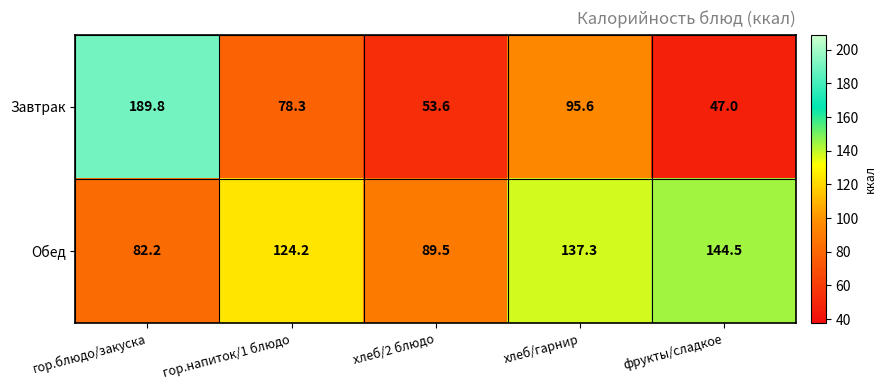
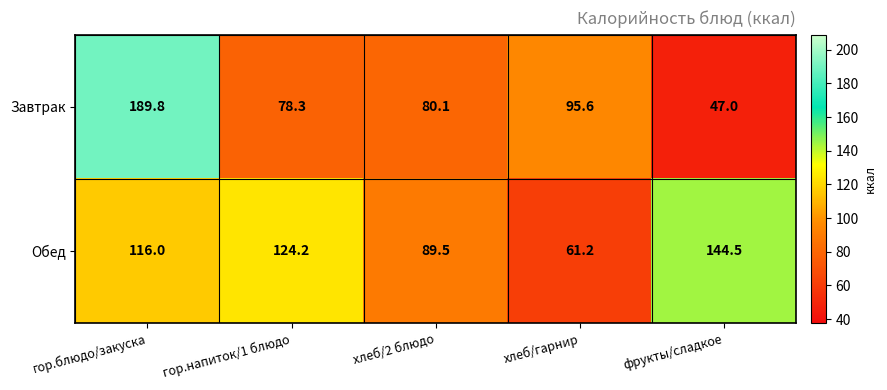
Завтрак, хлеб/2 блюдо: 53.6 -> 80.1
Обед, гор.блюдо/закуска: 82.2 -> 116.0
Обед, хлеб/гарнир: 137.3 -> 61.2
